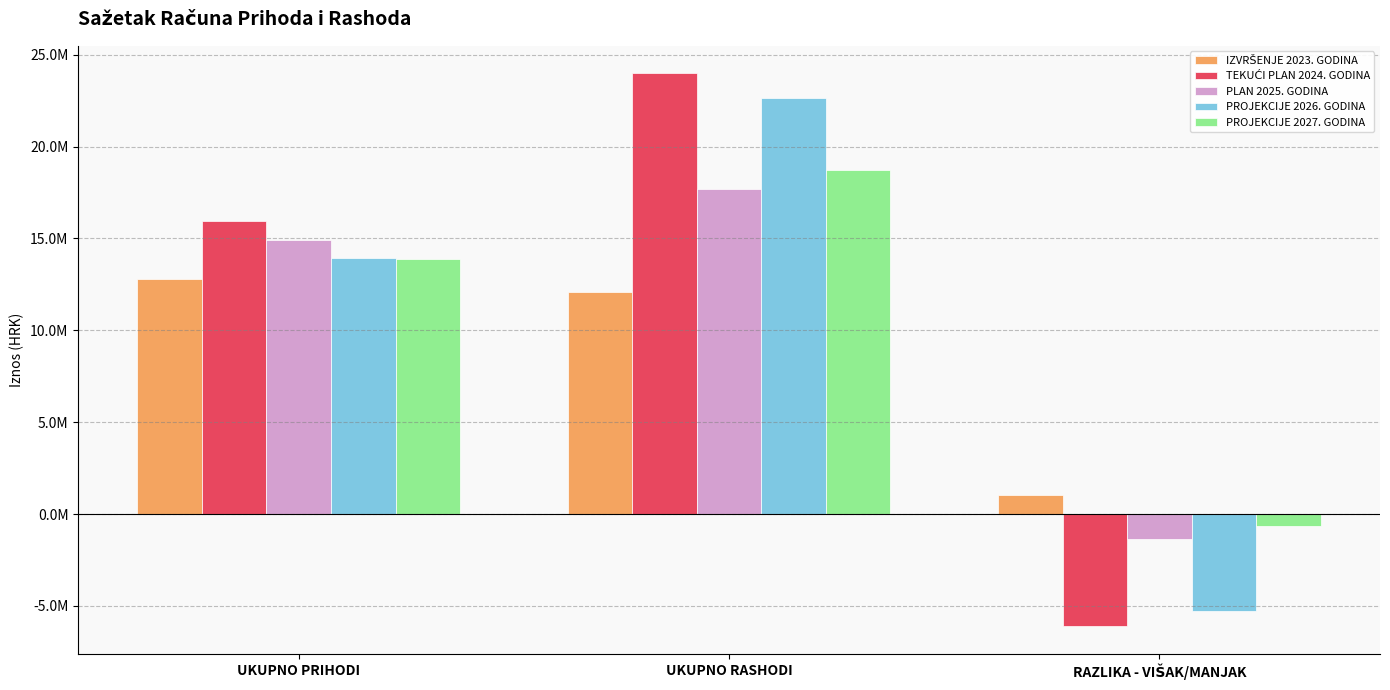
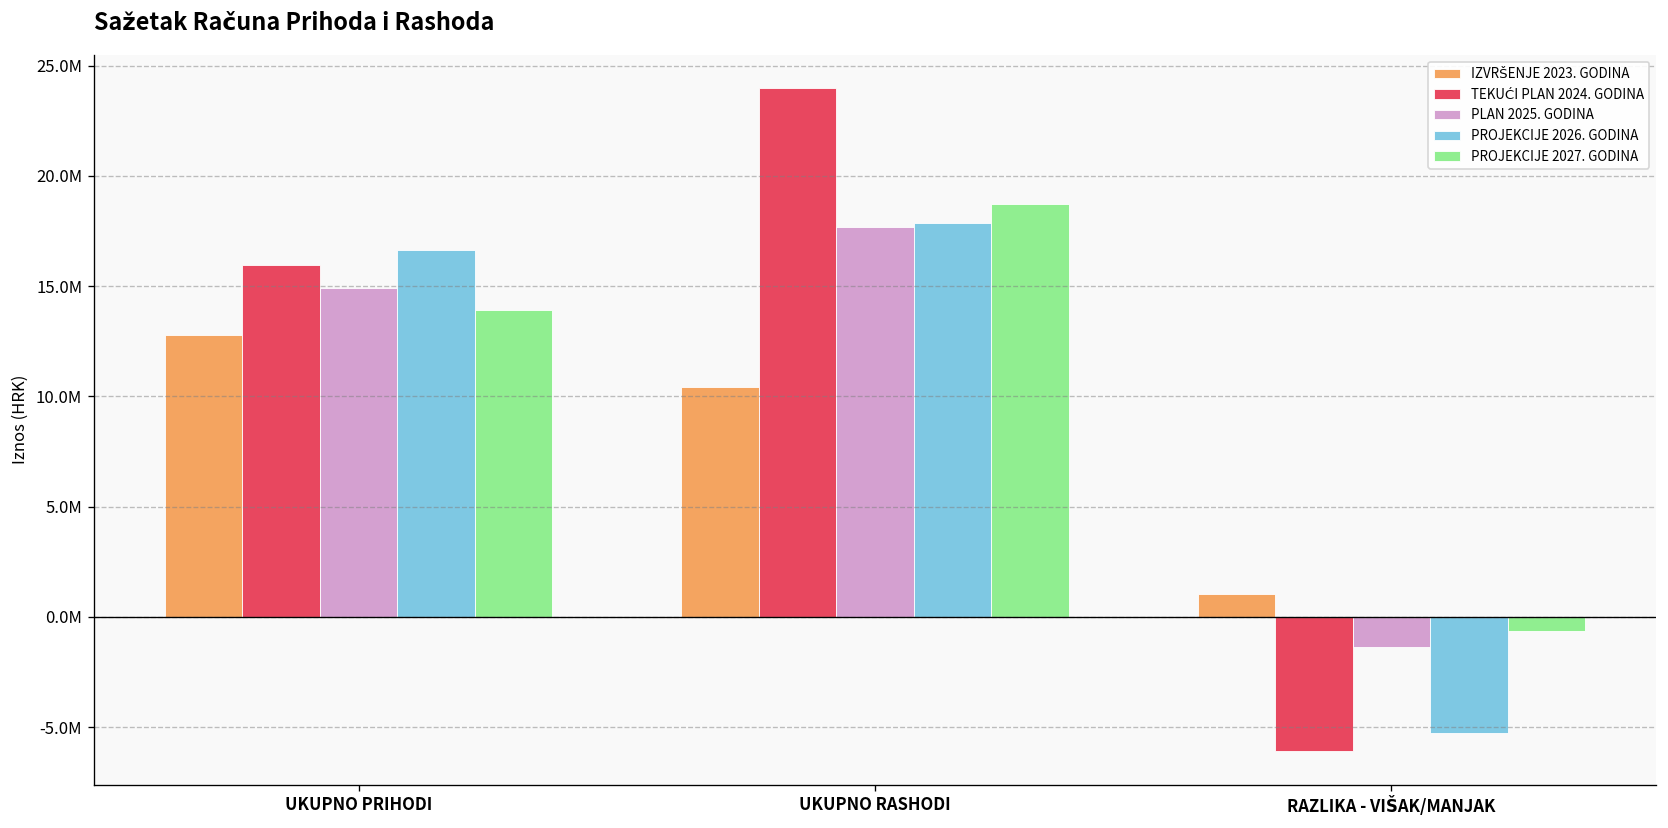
PROJEKCIJE 2026. GODINA, UKUPNO PRIHODI: 13900000 -> 16600000
IZVRŠENJE 2023. GODINA, UKUPNO RASHODI: 12100000 -> 10400000
PROJEKCIJE 2026. GODINA, UKUPNO RASHODI: 22700000 -> 17900000
